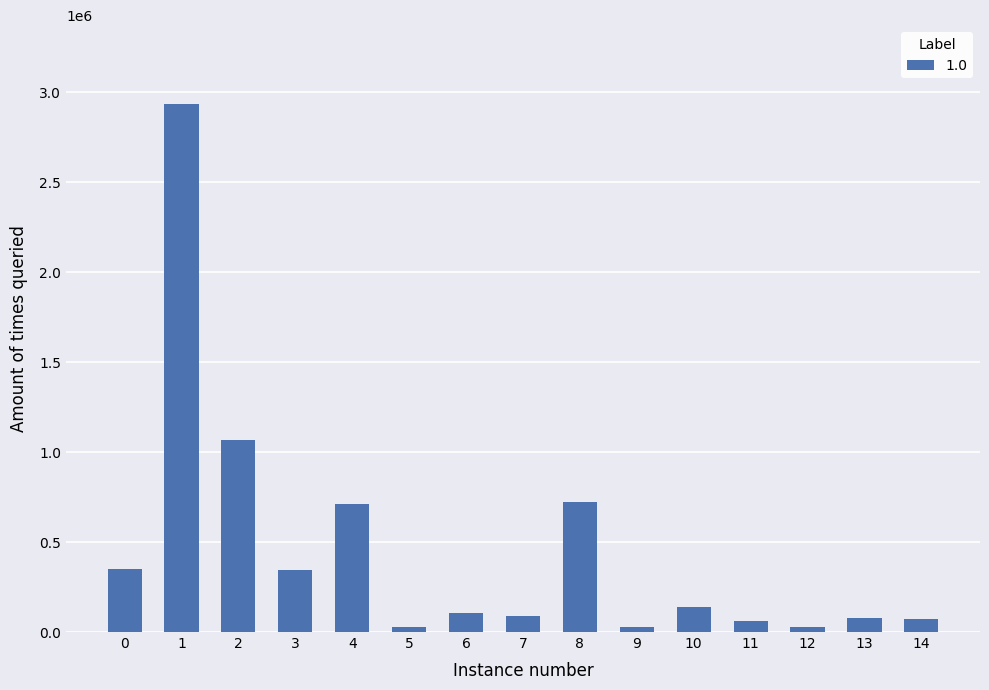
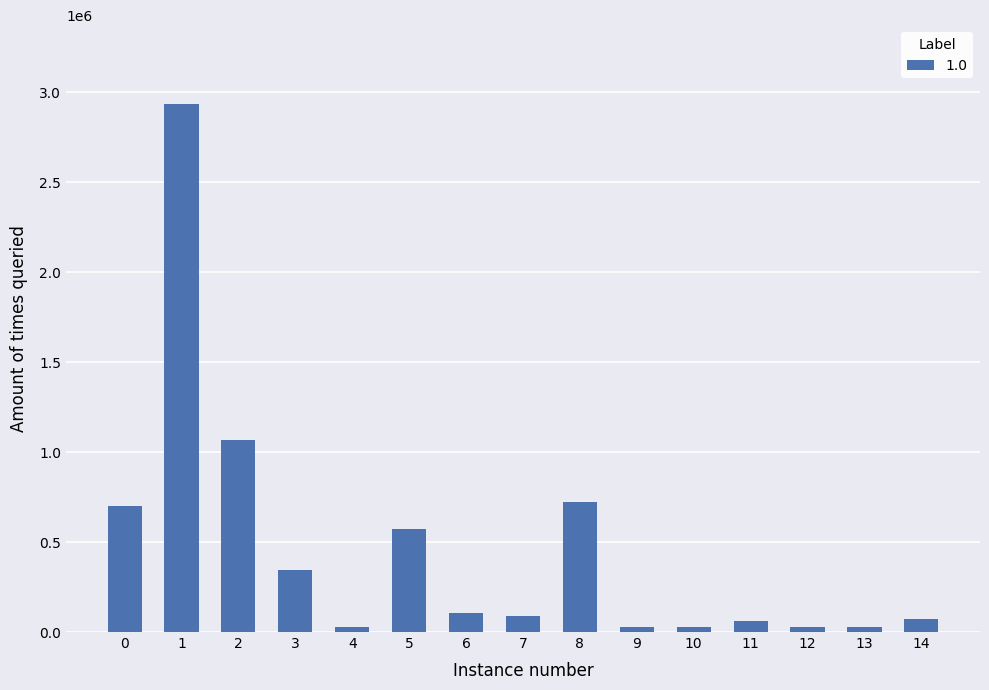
0: 350000 -> 700000
4: 710000 -> 30000
5: 30000 -> 580000
10: 140000 -> 30000
13: 80000 -> 30000
